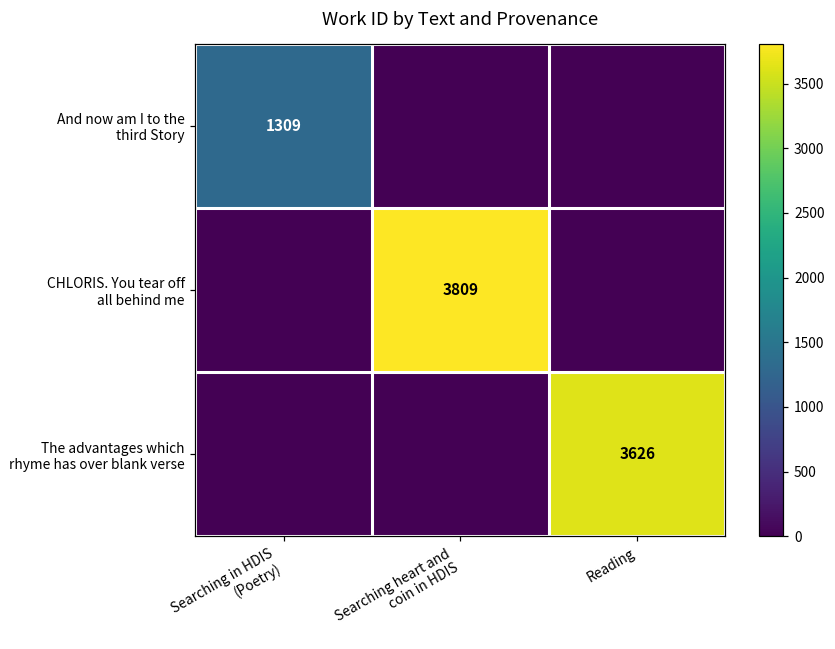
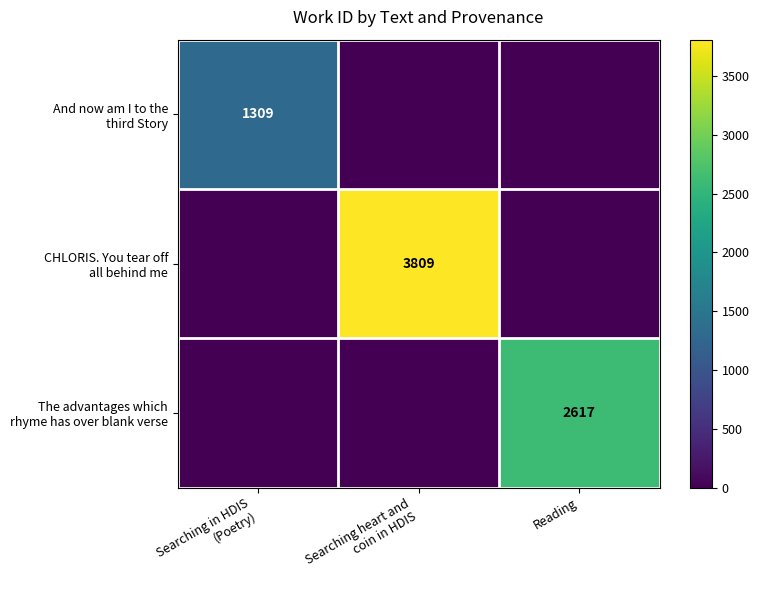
The advantages which rhyme has over blank verse, Reading: 3626 -> 2617
